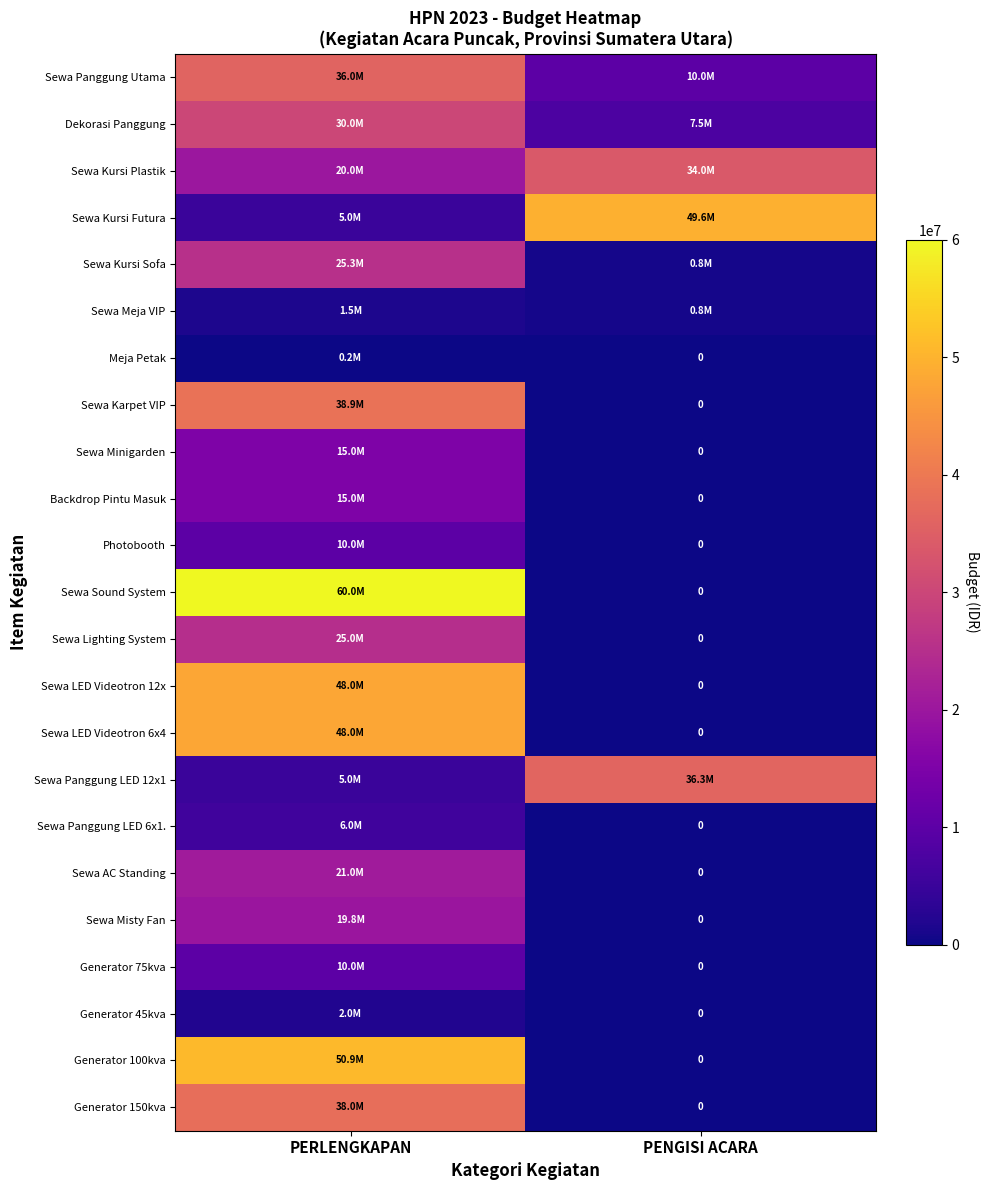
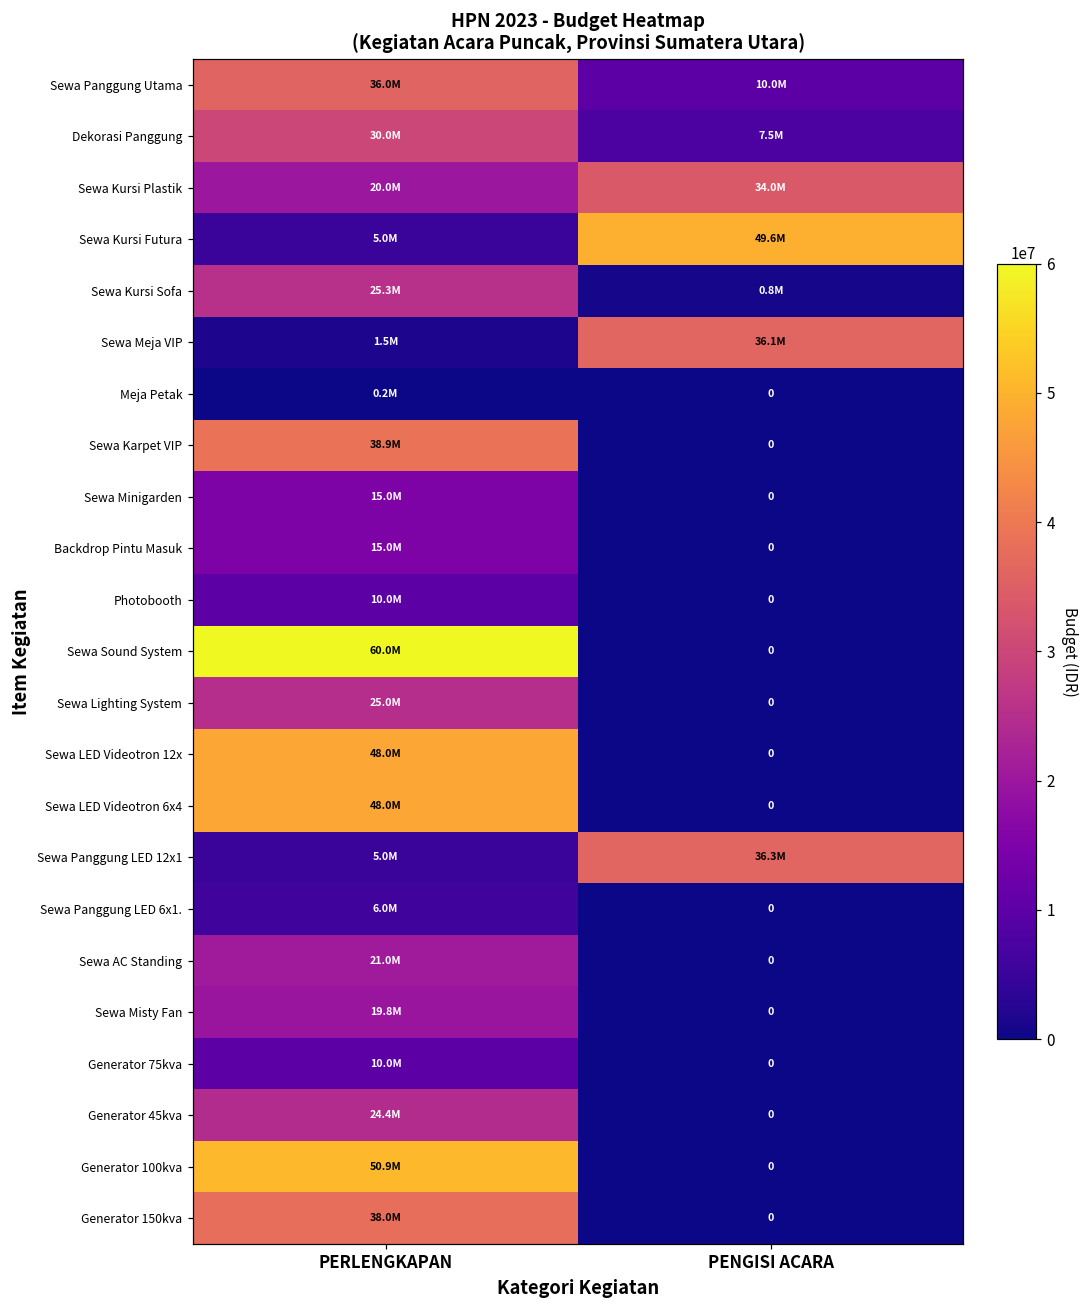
Sewa Meja VIP, PENGISI ACARA: 0.8M -> 36.1M
Generator 45kva, PERLENGKAPAN: 2.0M -> 24.4M
